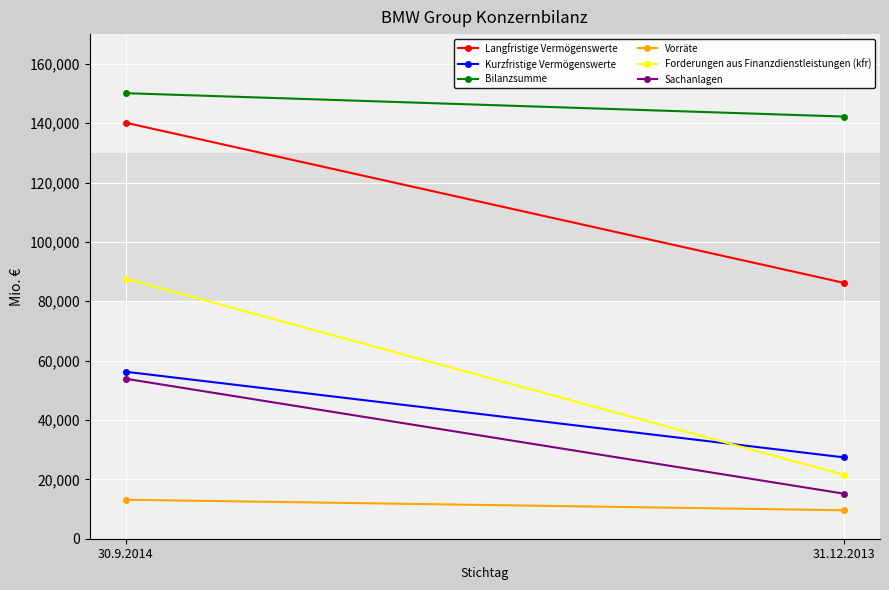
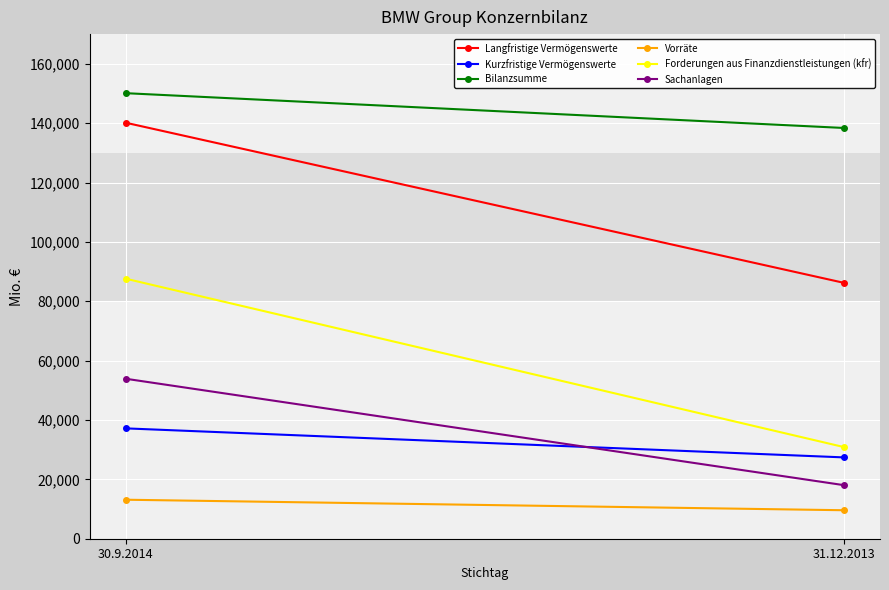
Kurzfristige Vermögenswerte, 30.9.2014: 56,000 -> 37,000
Bilanzsumme, 31.12.2013: 142,000 -> 138,000
Forderungen aus Finanzdienstleistungen (kfr), 31.12.2013: 22,000 -> 31,000
Sachanlagen, 31.12.2013: 15,000 -> 18,000
